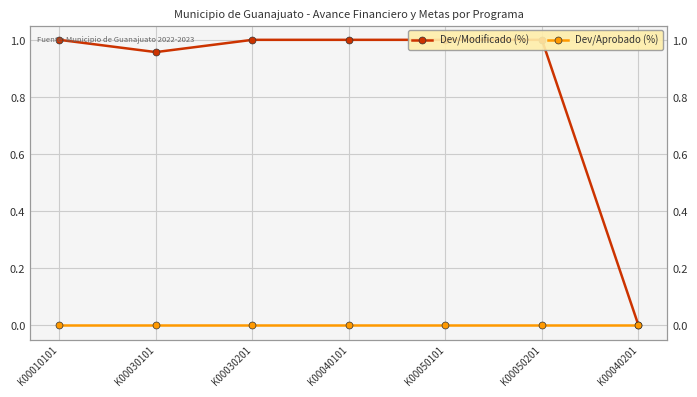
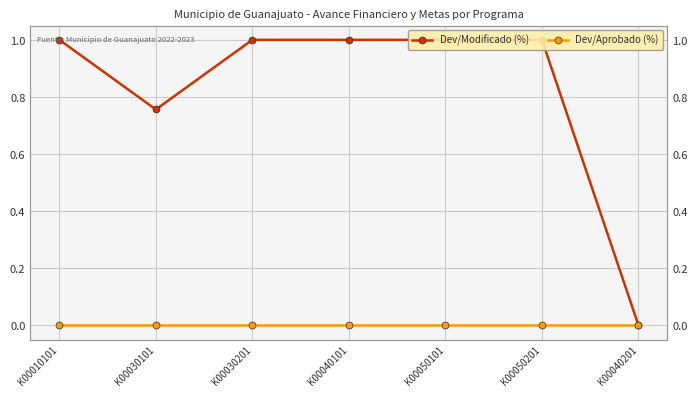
Dev/Modificado (%), K00030101: 0.96 -> 0.76
